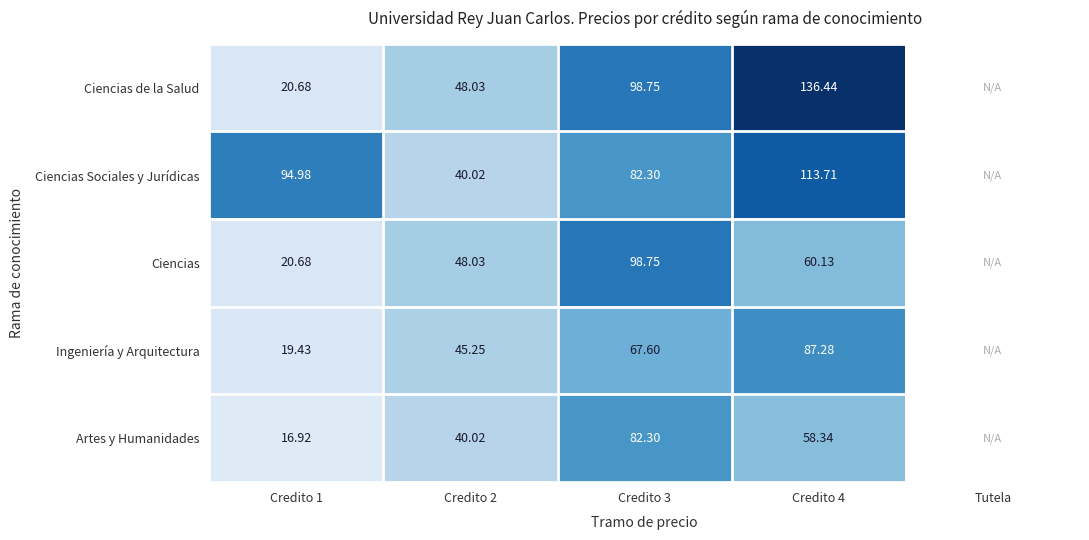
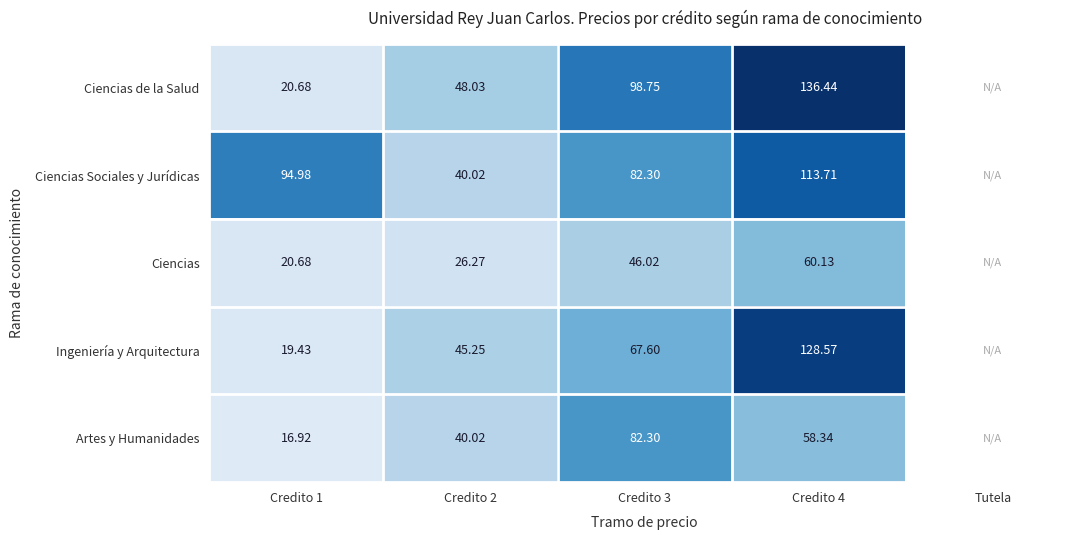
Ciencias, Credito 2: 48.03 -> 26.27
Ciencias, Credito 3: 98.75 -> 46.02
Ingeniería y Arquitectura, Credito 4: 87.28 -> 128.57
